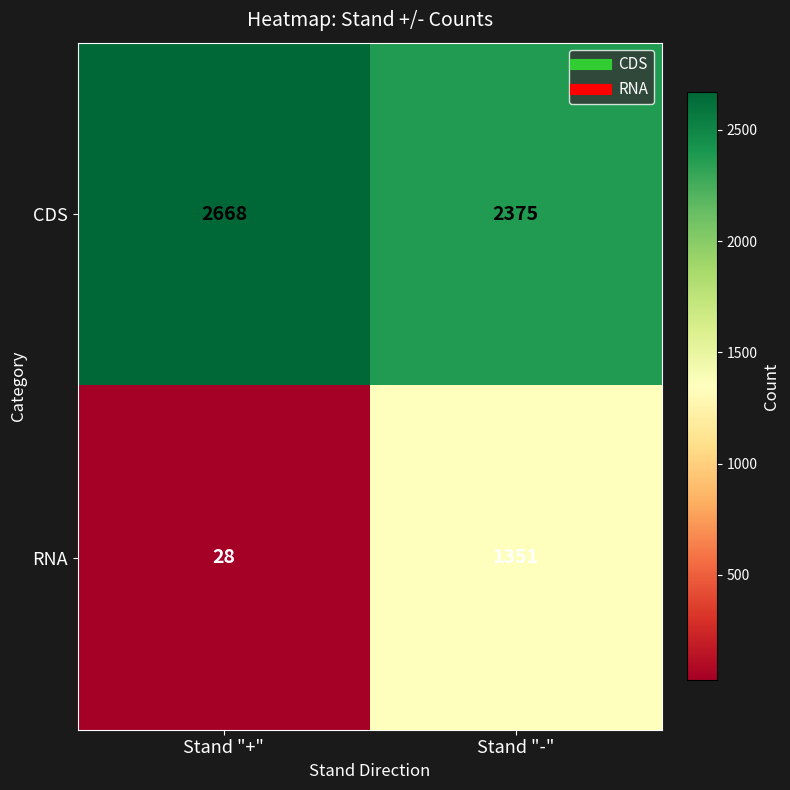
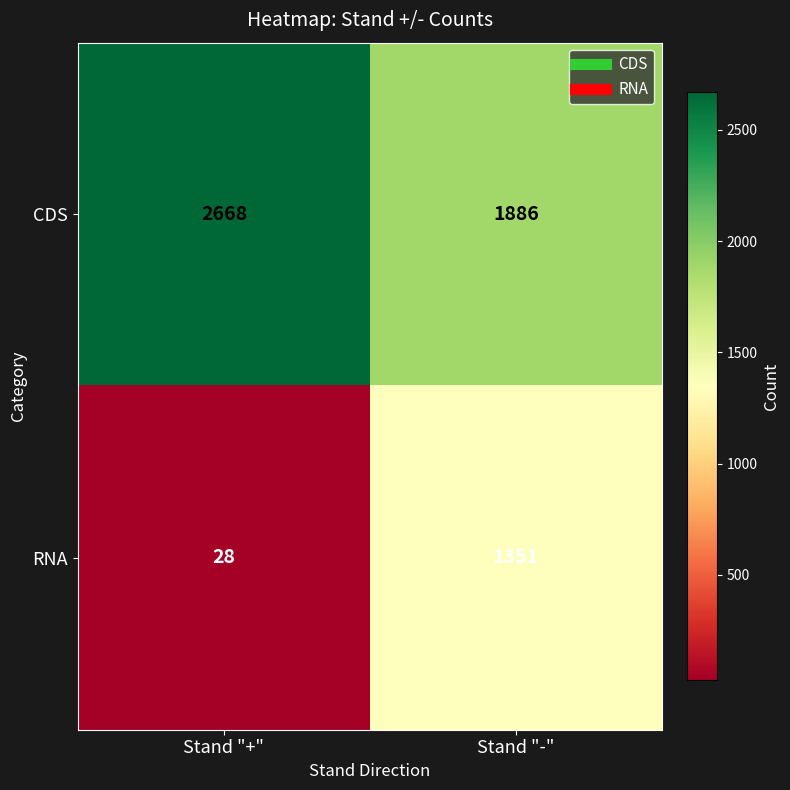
CDS, Stand "-": 2375 -> 1886
